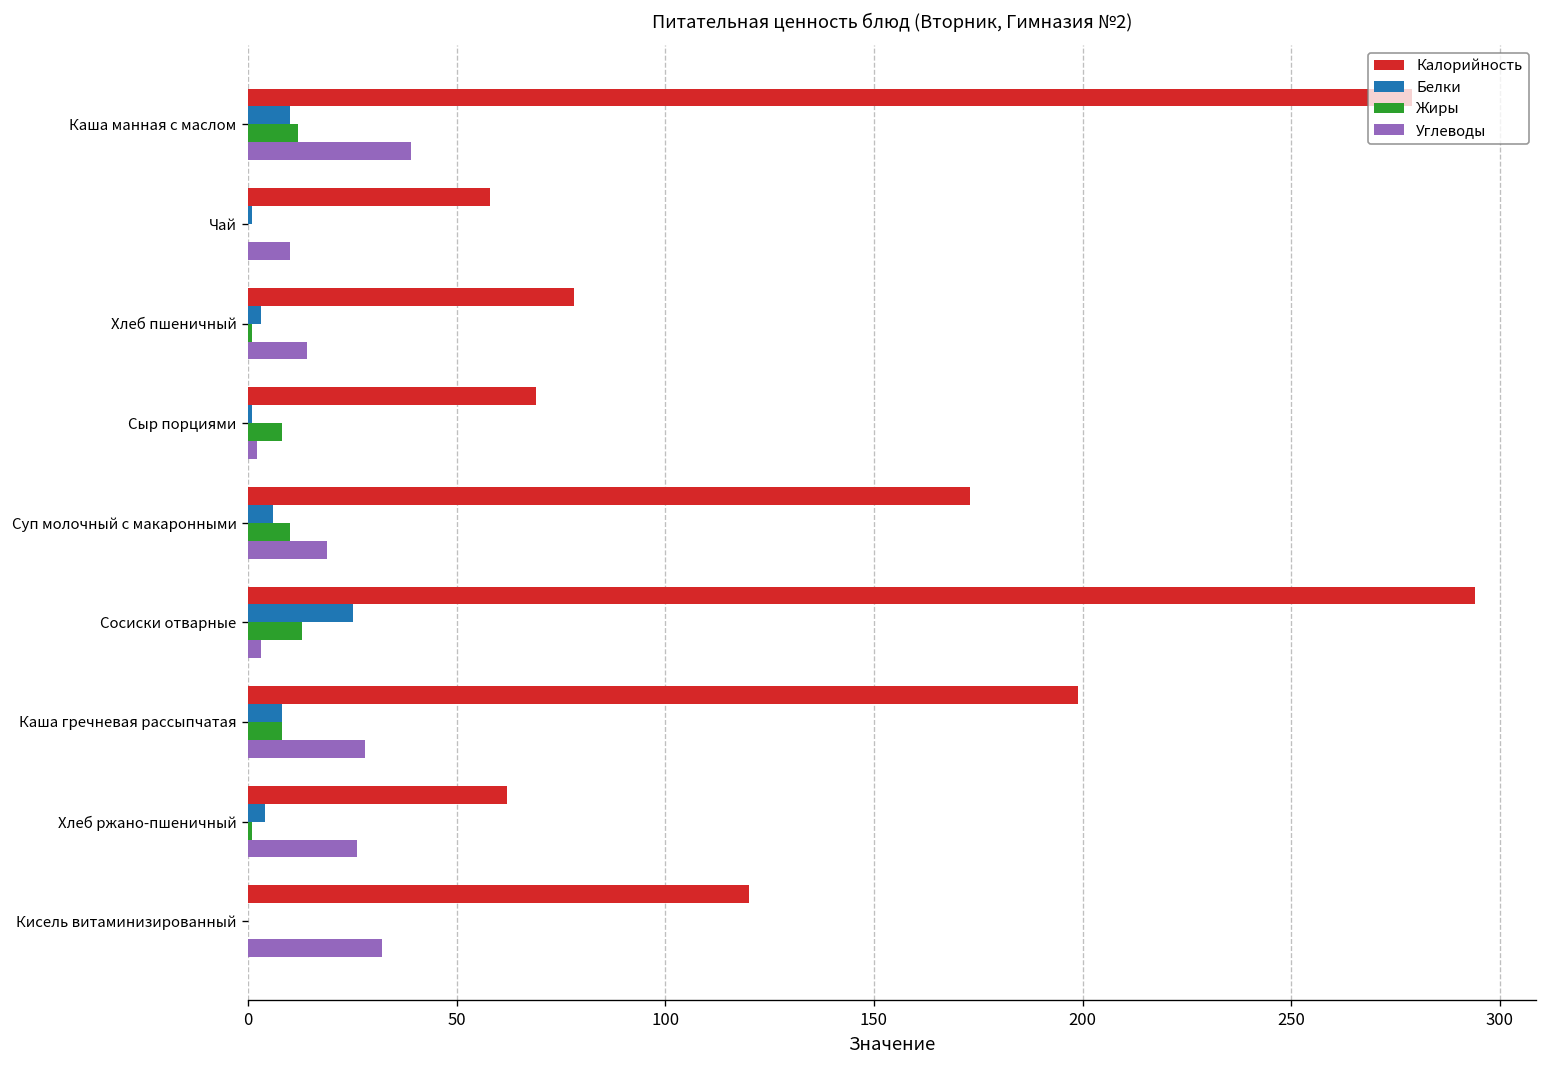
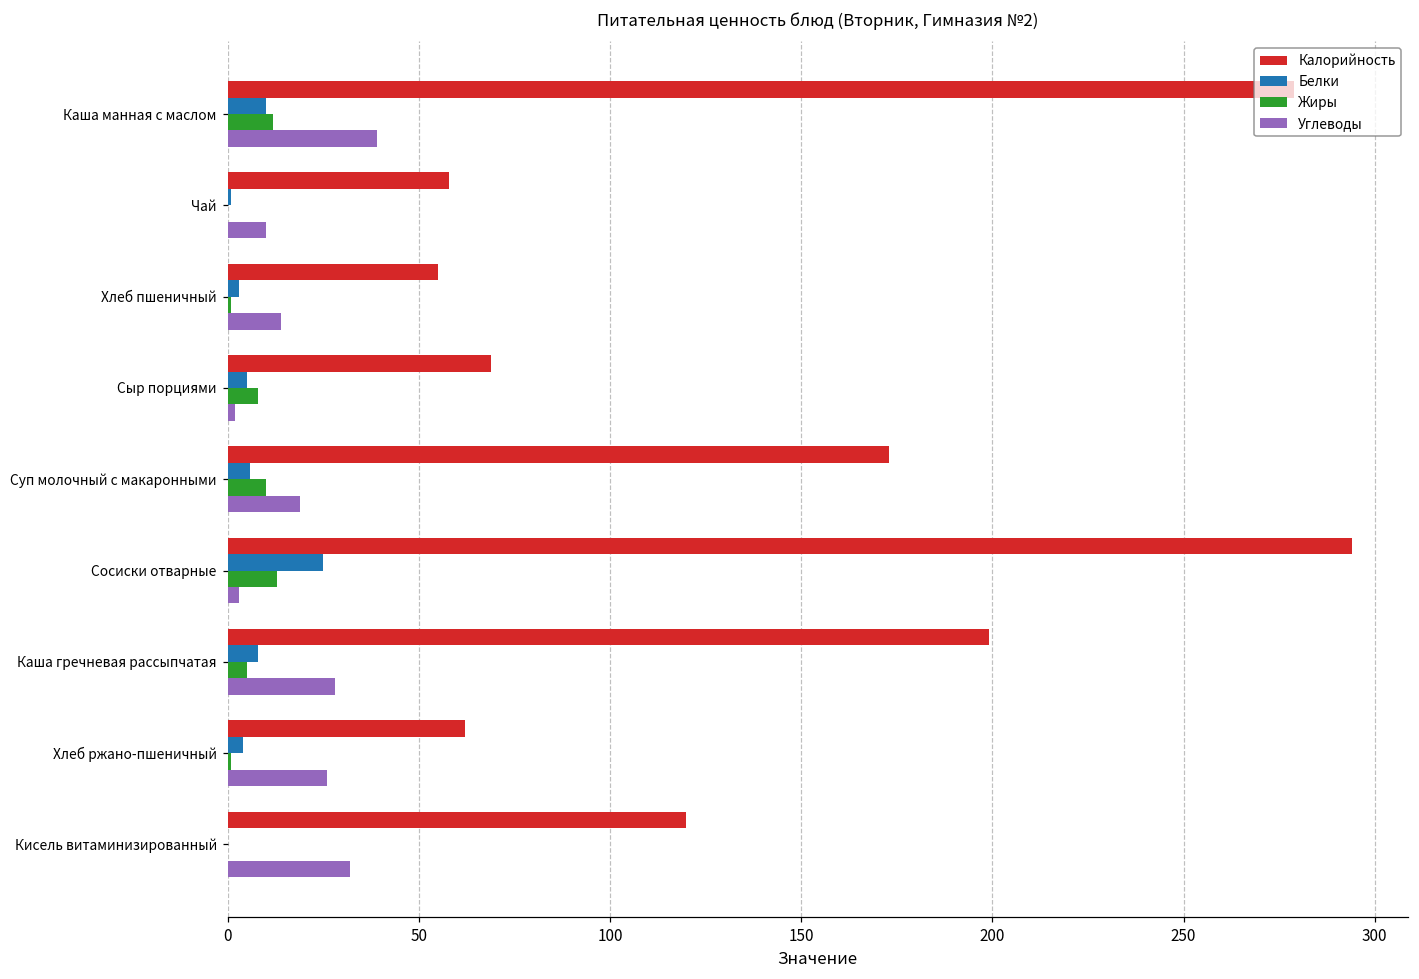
Калорийность, Хлеб пшеничный: 78 -> 55
Белки, Сыр порциями: 1 -> 5
Жиры, Каша гречневая рассыпчатая: 8 -> 5
